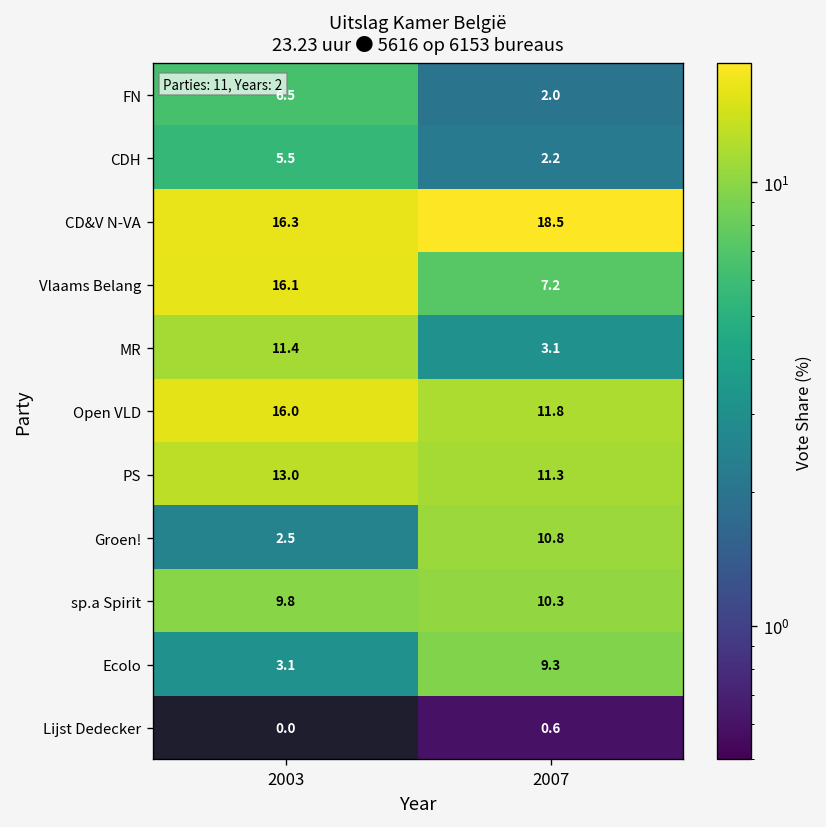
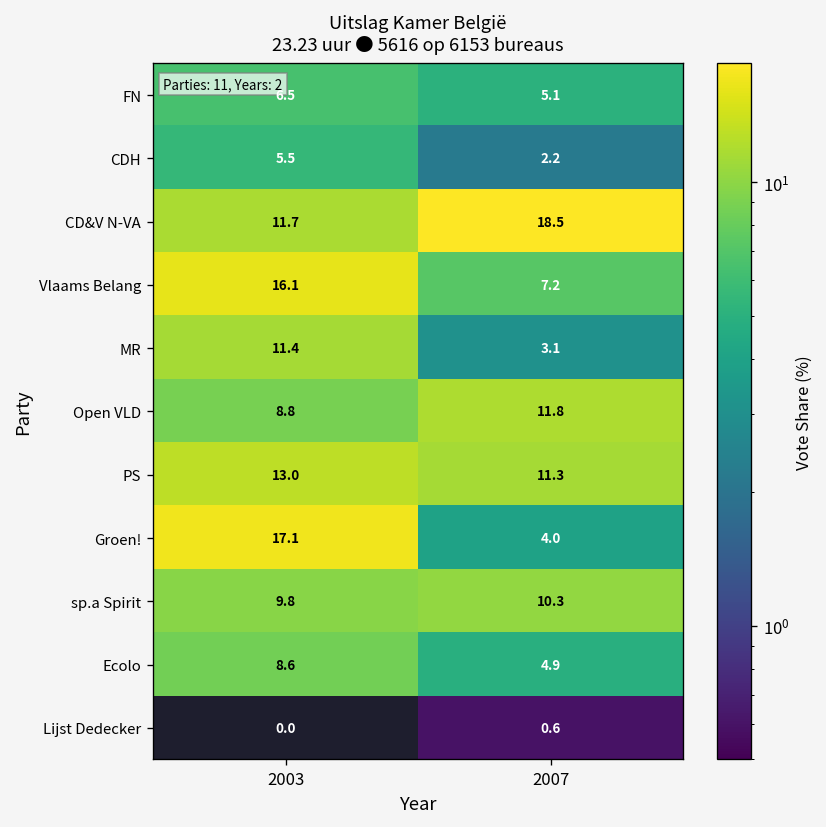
FN, 2007: 2.0 -> 5.1
CD&V N-VA, 2003: 16.3 -> 11.7
Open VLD, 2003: 16.0 -> 8.8
Groen!, 2003: 2.5 -> 17.1
Groen!, 2007: 10.8 -> 4.0
Ecolo, 2003: 3.1 -> 8.6
Ecolo, 2007: 9.3 -> 4.9
